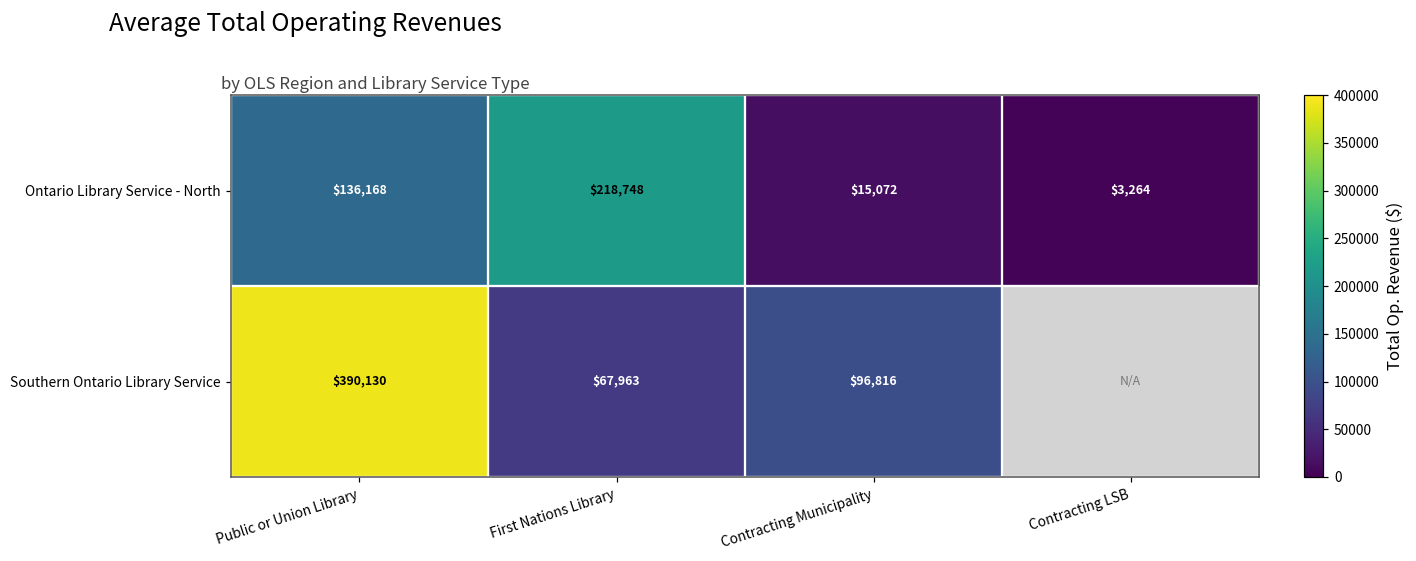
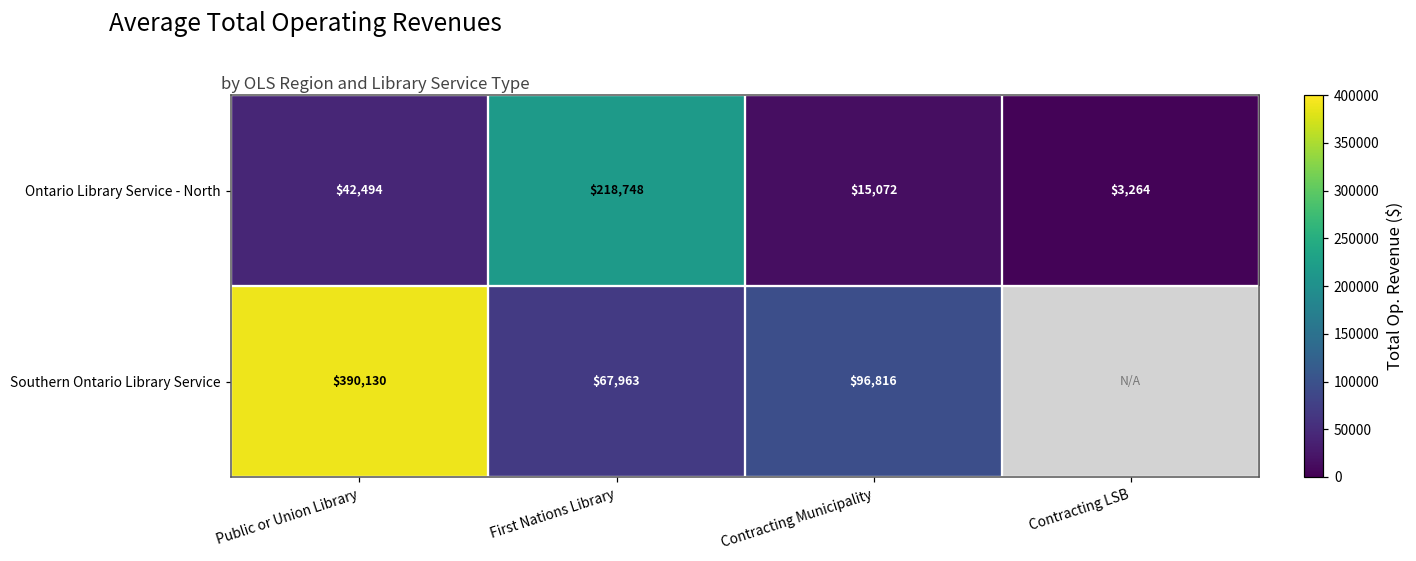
Ontario Library Service - North, Public or Union Library: $136,168 -> $42,494
